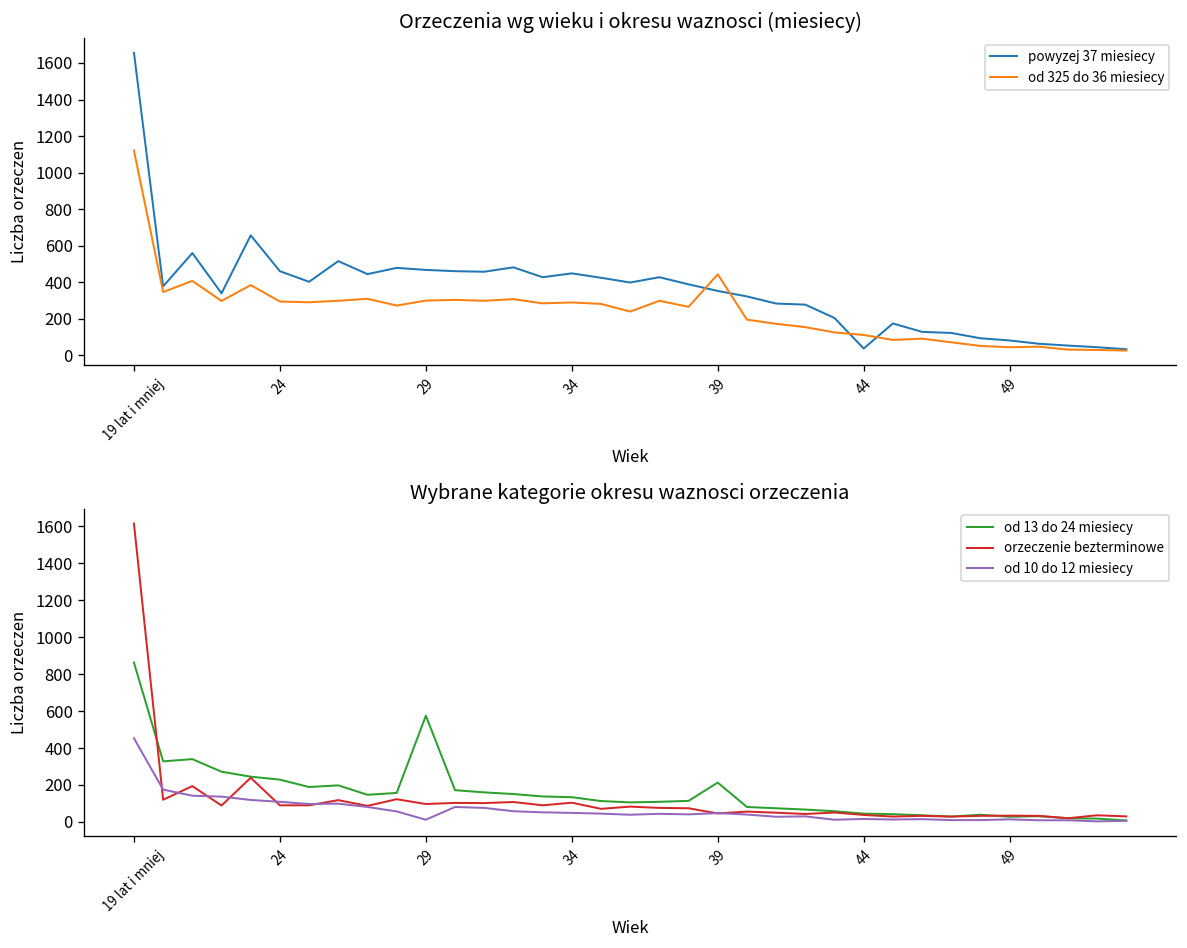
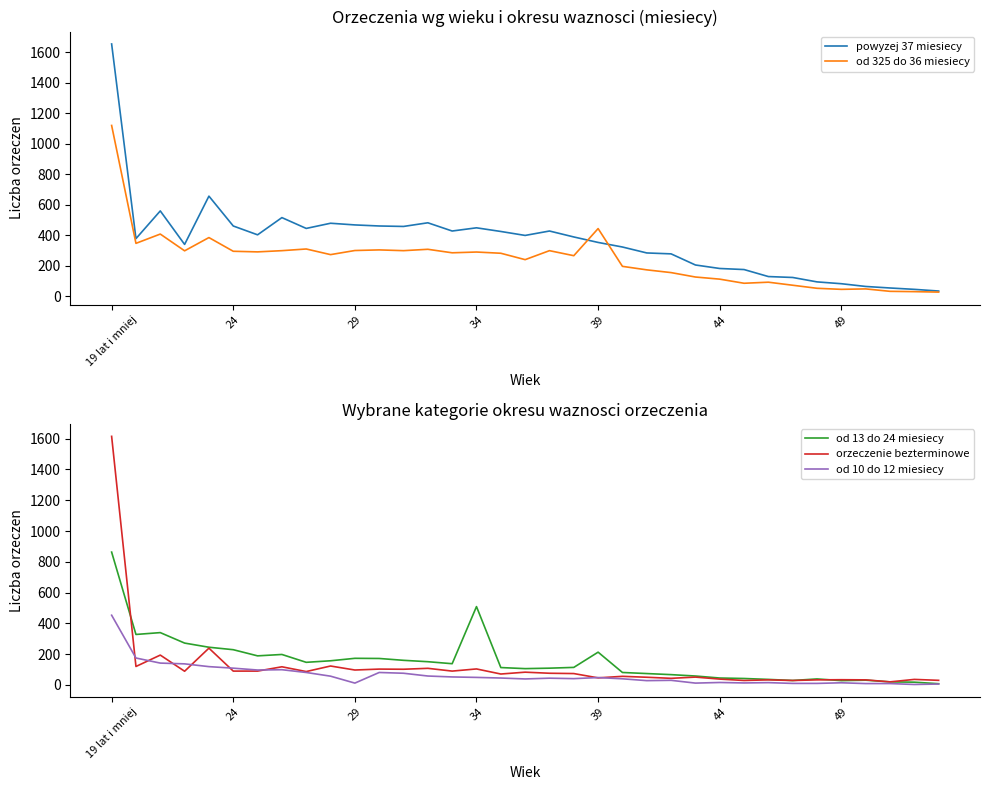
Orzeczenia wg wieku i okresu waznosci (miesiecy), powyzej 37 miesiecy, 44: 40 -> 180
Wybrane kategorie okresu waznosci orzeczenia, od 13 do 24 miesiecy, 29: 580 -> 170
Wybrane kategorie okresu waznosci orzeczenia, od 13 do 24 miesiecy, 34: 130 -> 510
